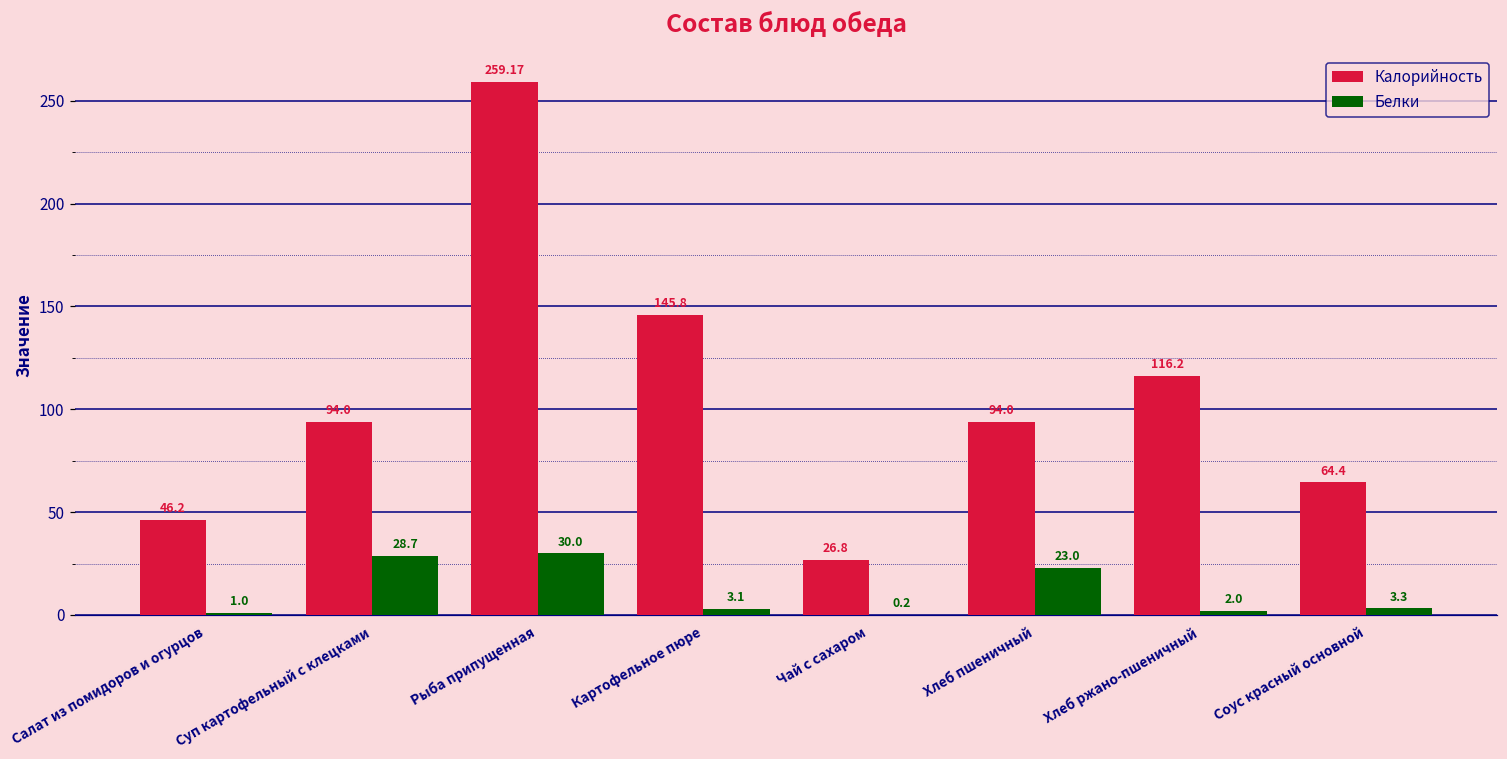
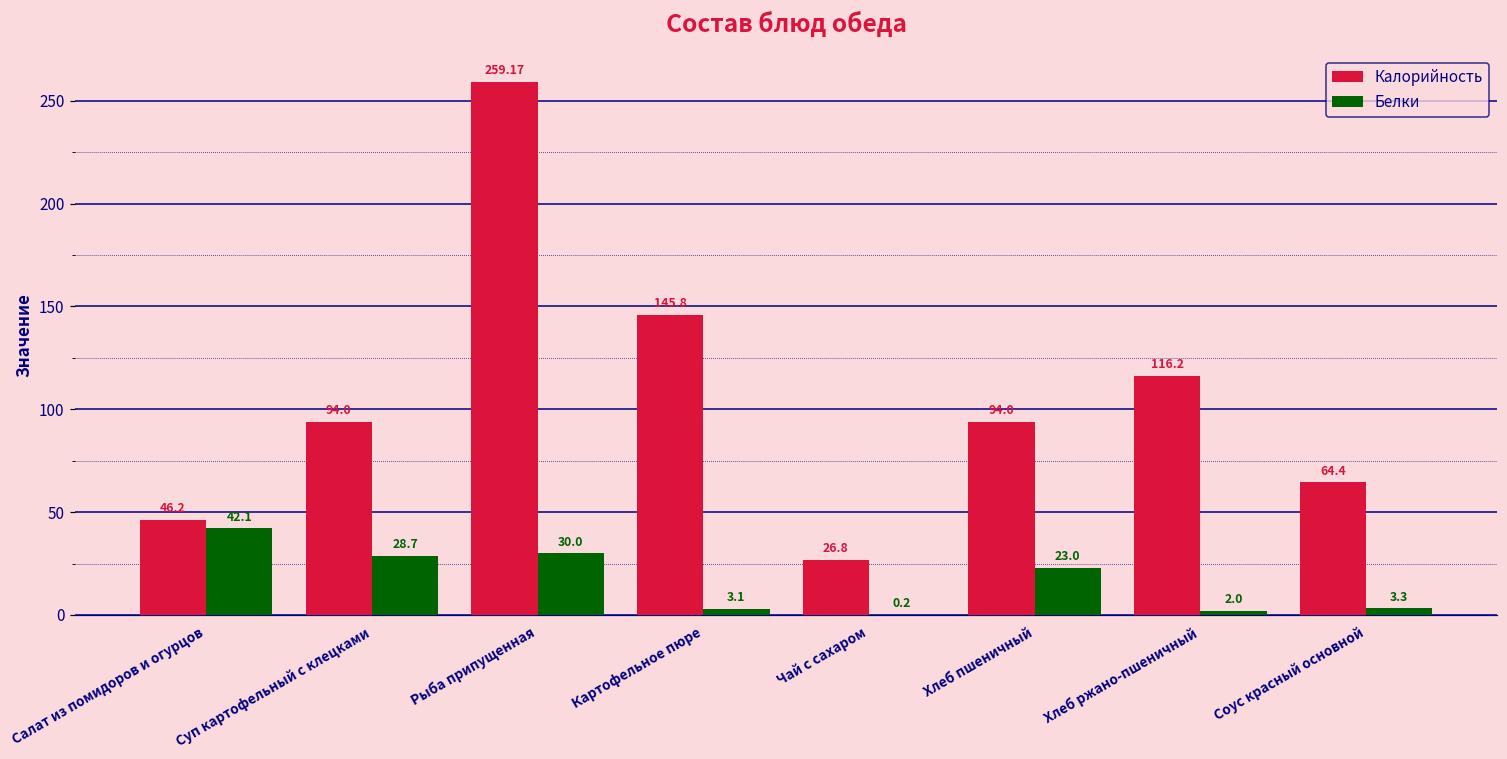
Белки, Салат из помидоров и огурцов: 1.0 -> 42.1
